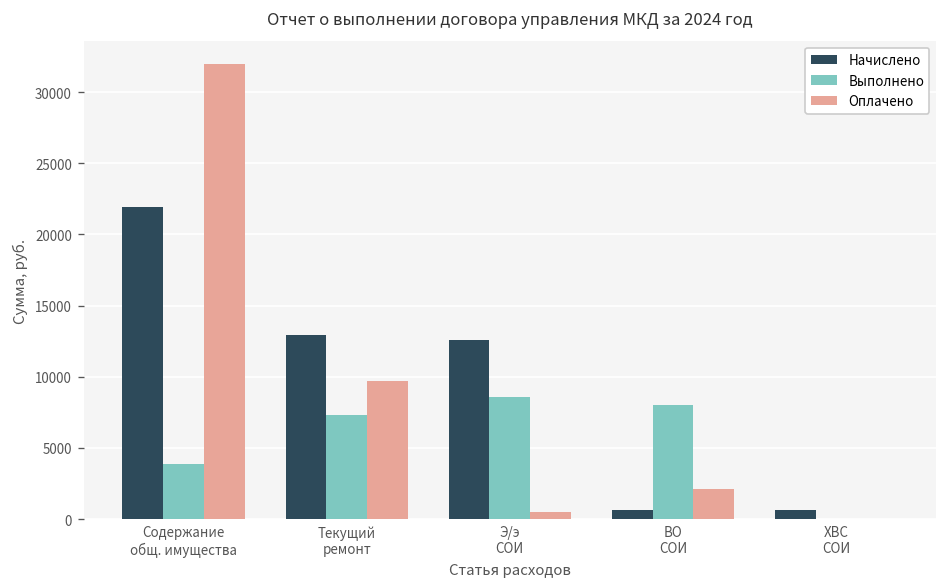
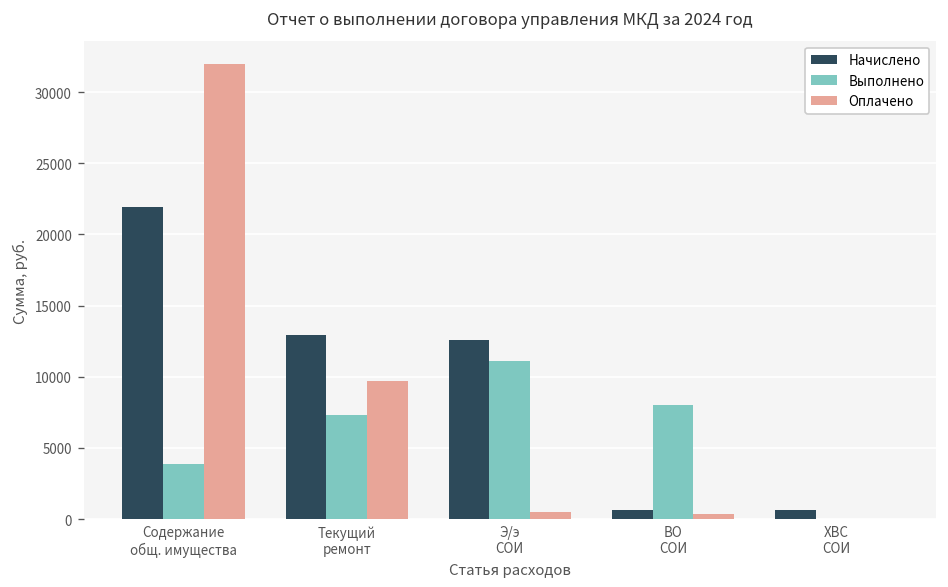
Выполнено, Э/э СОИ: 8600 -> 11100
Оплачено, ВО СОИ: 2100 -> 400
